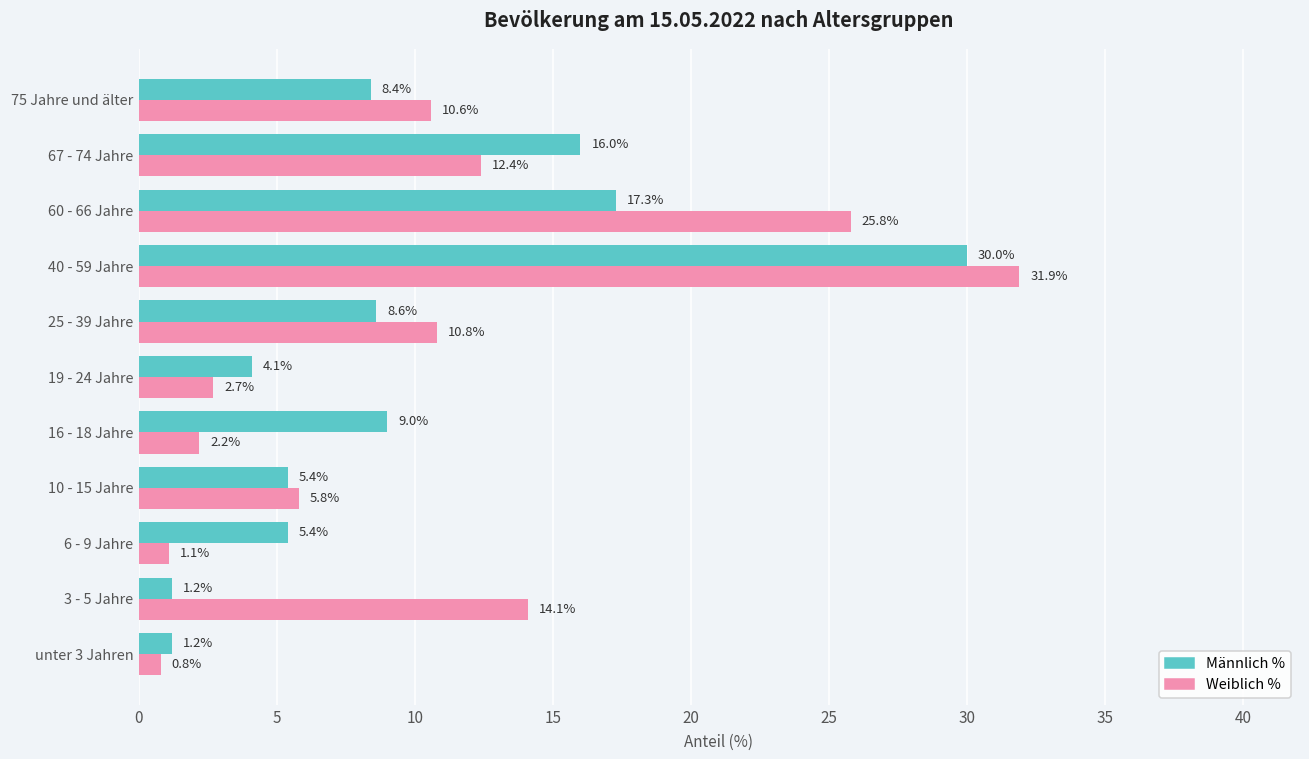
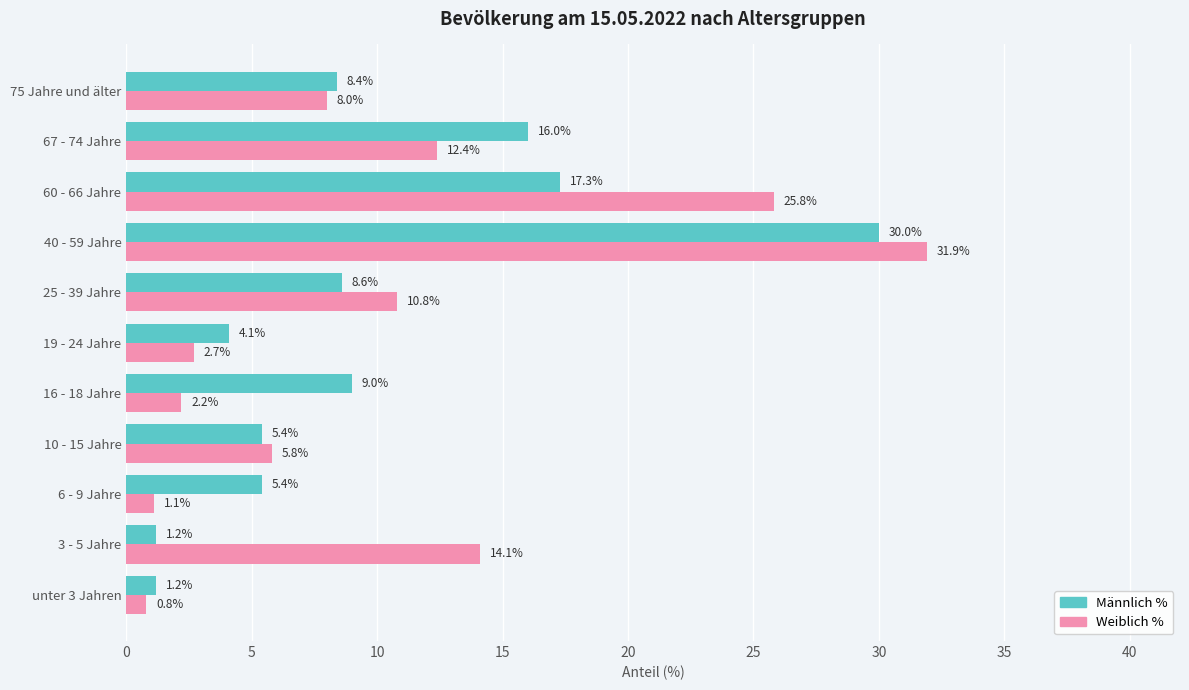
Weiblich %, 75 Jahre und älter: 10.6% -> 8.0%
